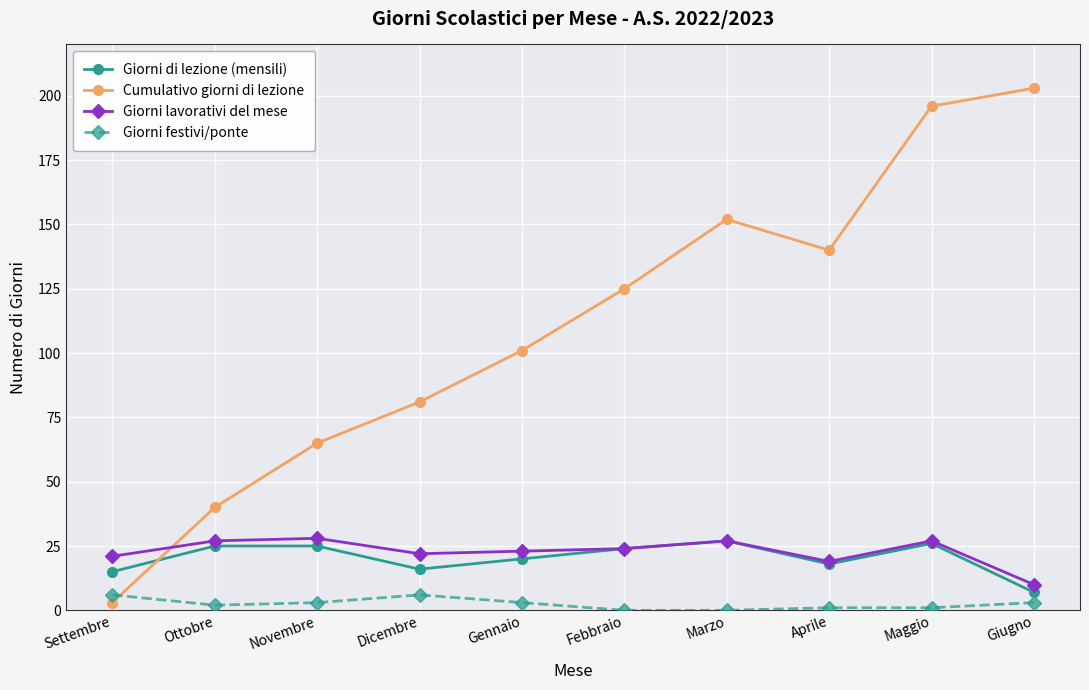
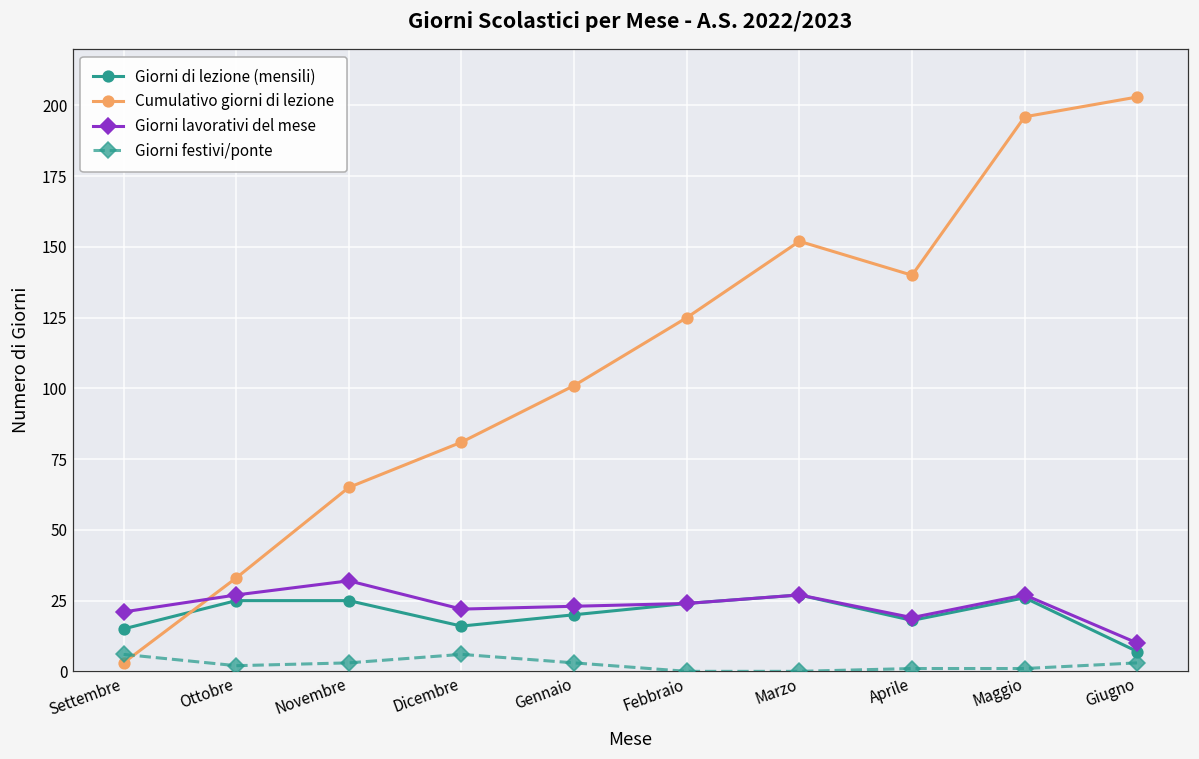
Cumulativo giorni di lezione, Ottobre: 40 -> 33
Giorni lavorativi del mese, Novembre: 28 -> 32
